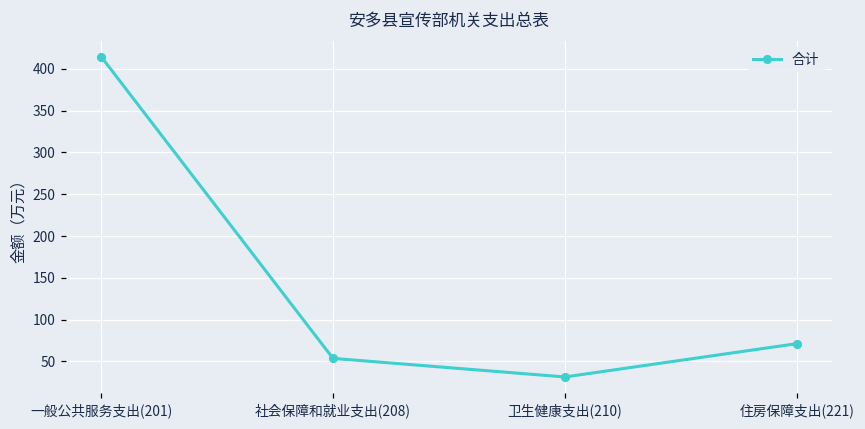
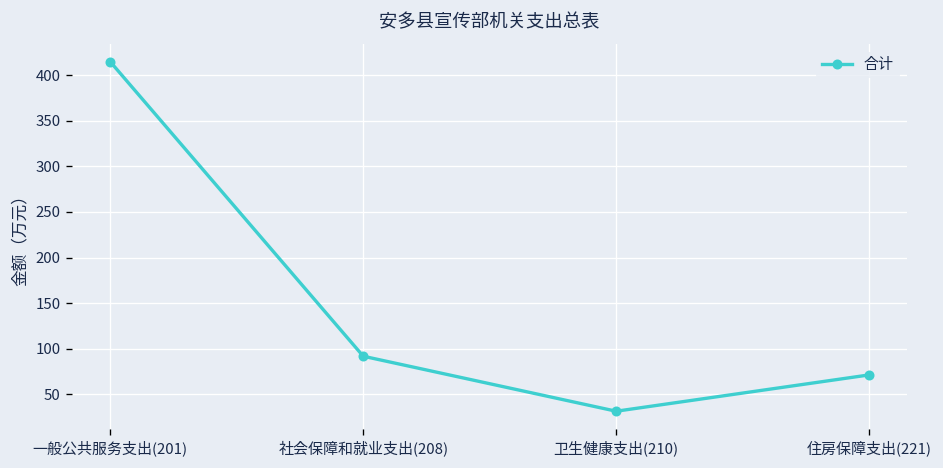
社会保障和就业支出(208): 50 -> 90
